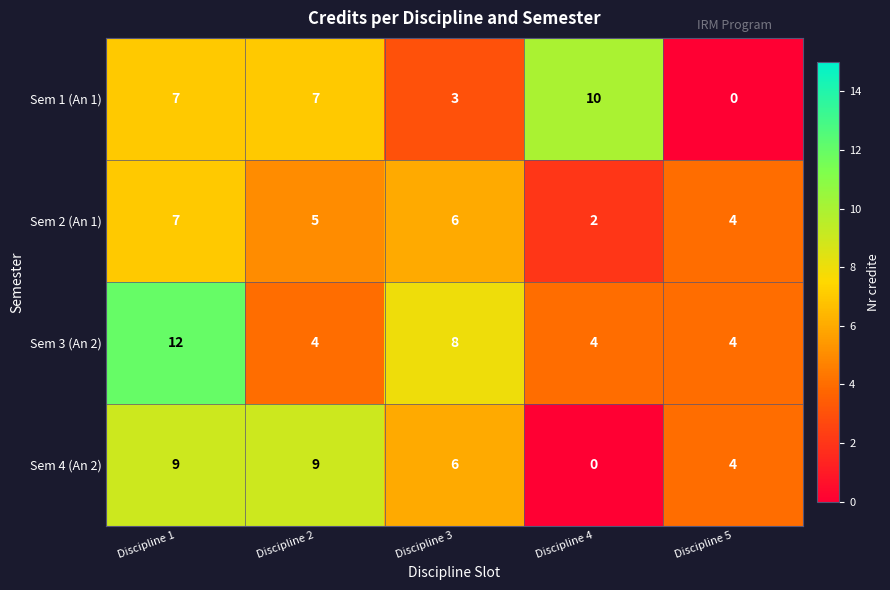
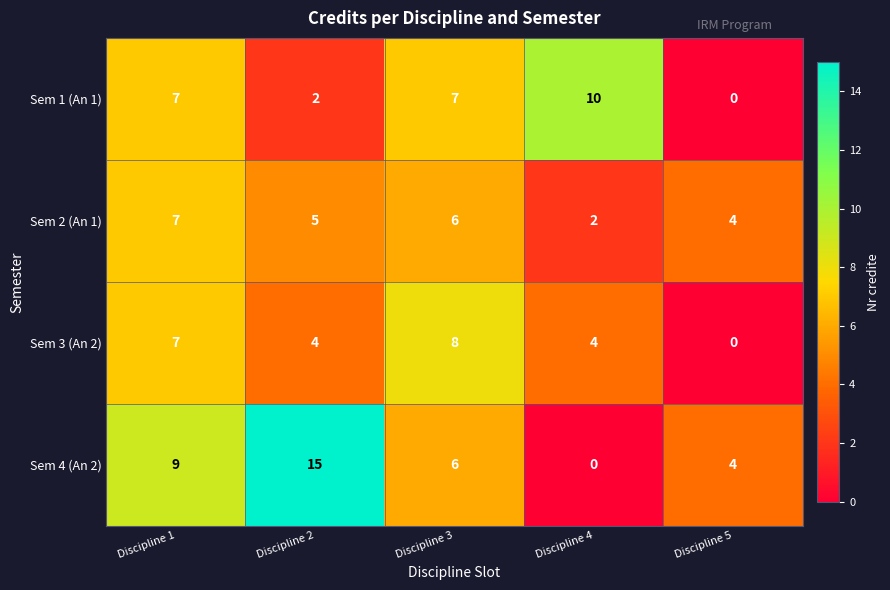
Sem 1 (An 1), Discipline 2: 7 -> 2
Sem 1 (An 1), Discipline 3: 3 -> 7
Sem 3 (An 2), Discipline 1: 12 -> 7
Sem 3 (An 2), Discipline 5: 4 -> 0
Sem 4 (An 2), Discipline 2: 9 -> 15
